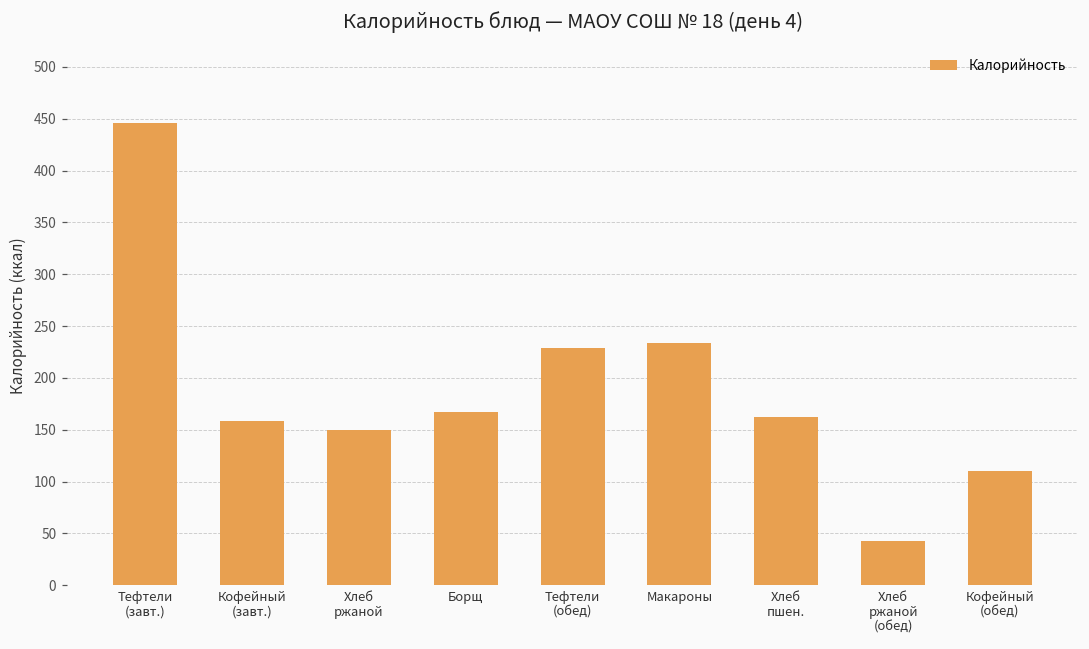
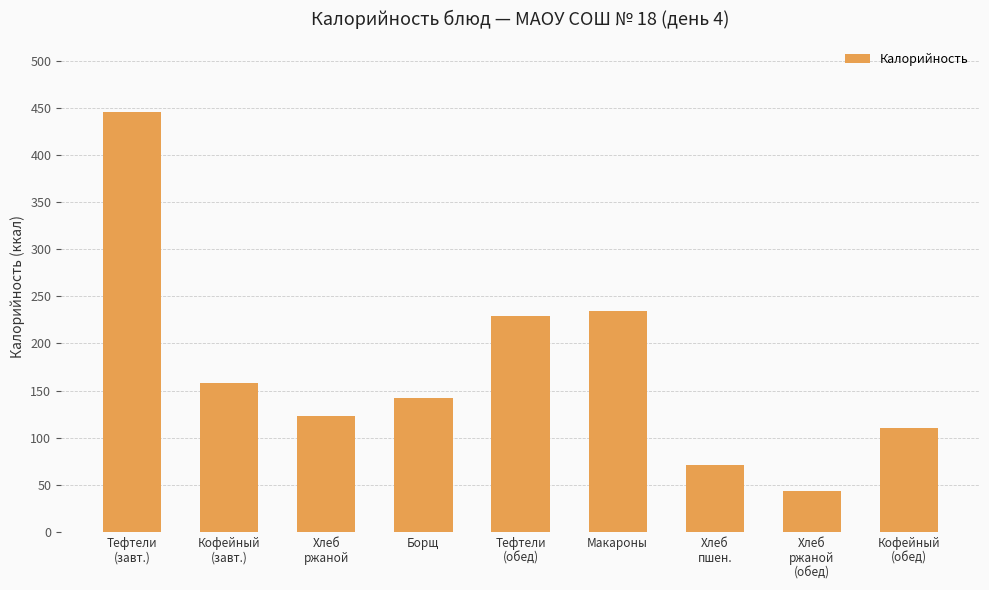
Хлеб ржаной: 150 -> 120
Борщ: 170 -> 140
Хлеб пшен.: 160 -> 70
